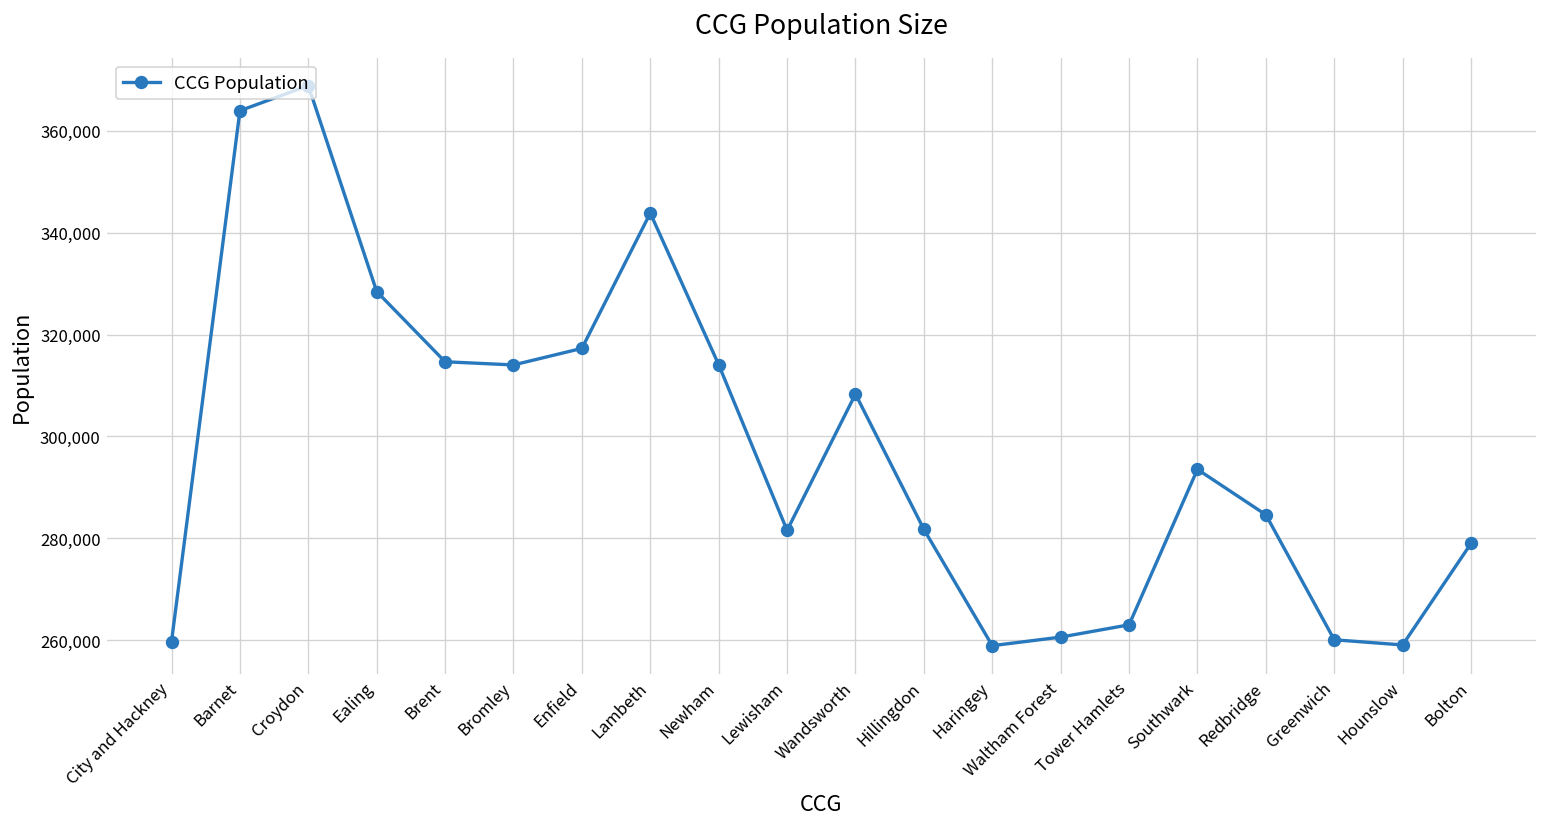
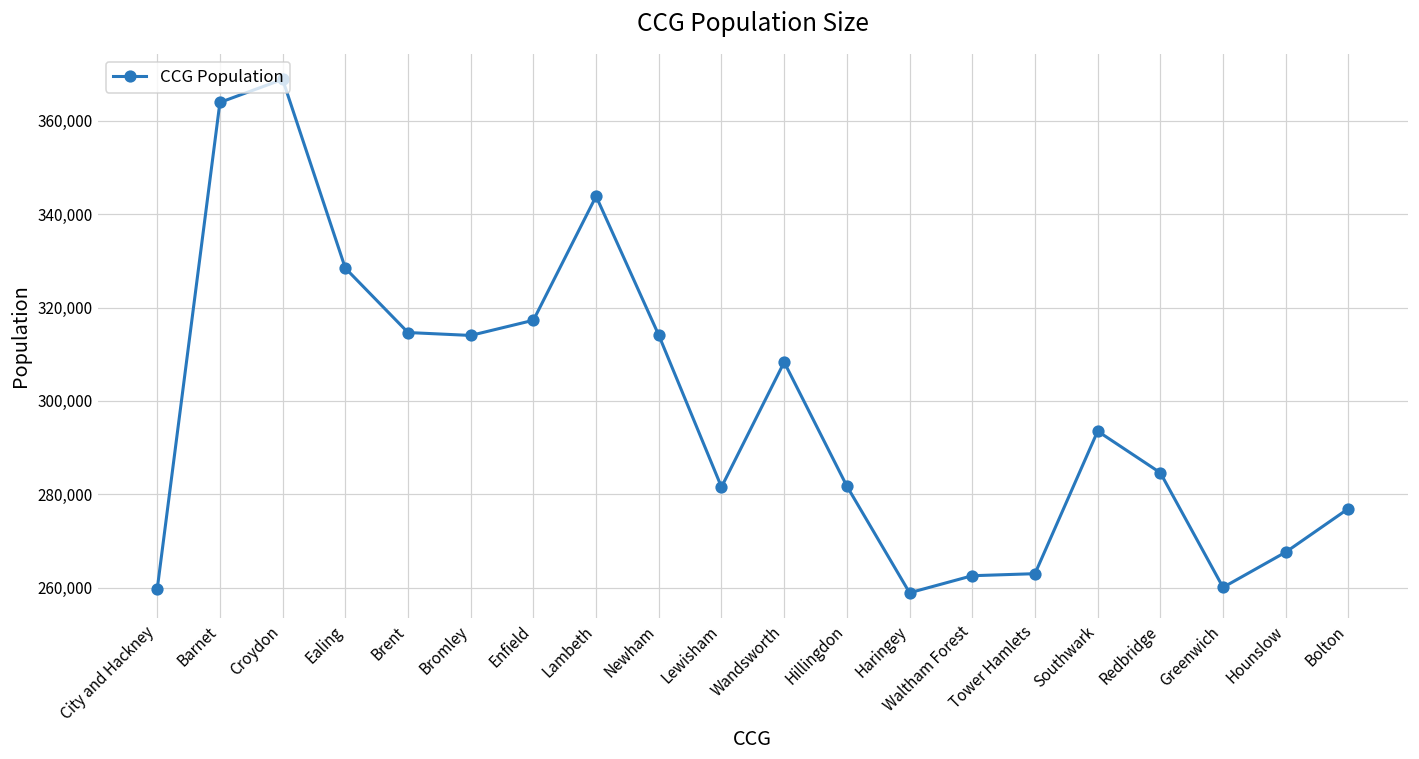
Waltham Forest: 261,000 -> 263,000
Hounslow: 259,000 -> 268,000
Bolton: 279,000 -> 277,000
